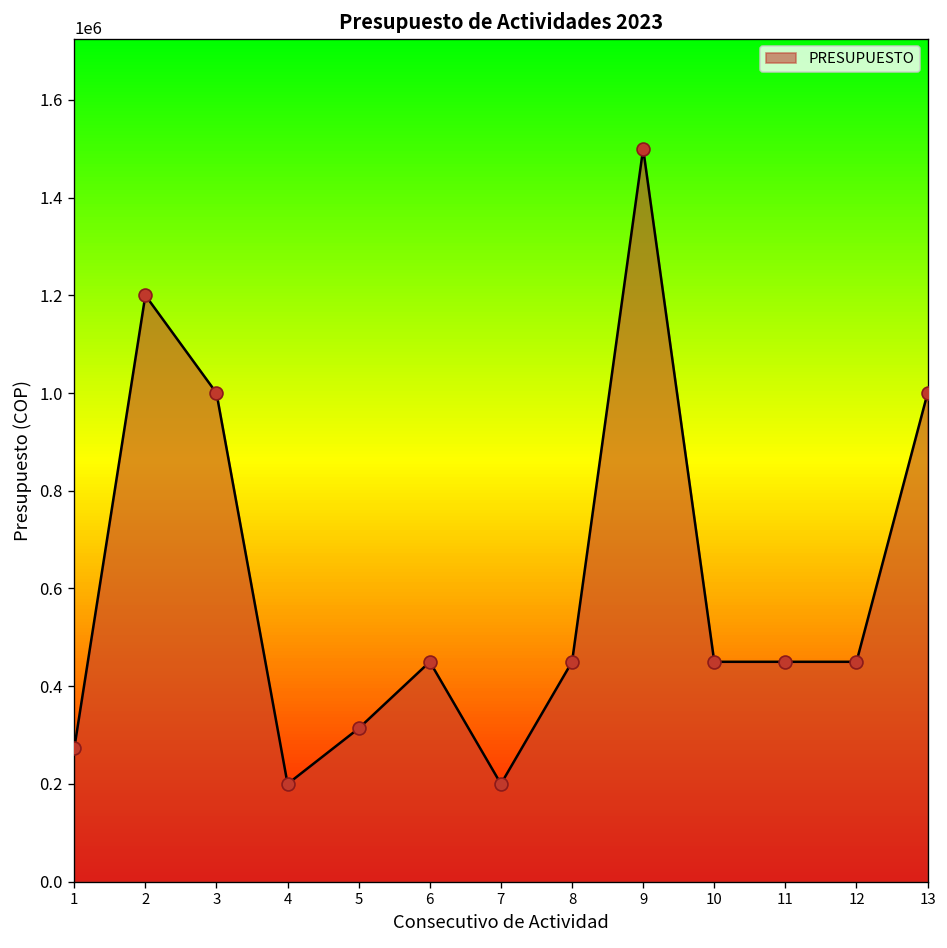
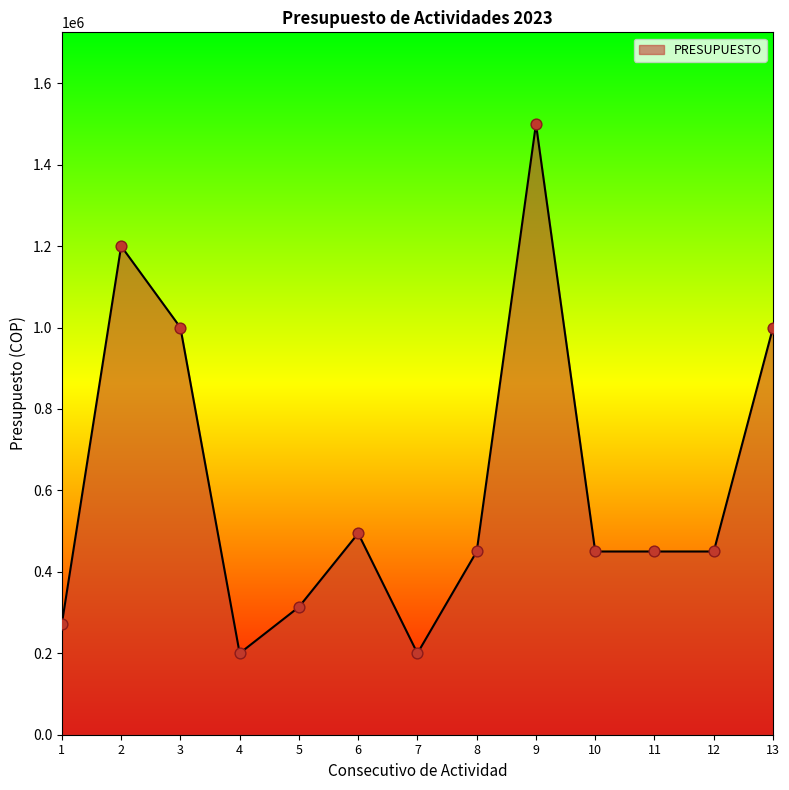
6: 450000 -> 490000
